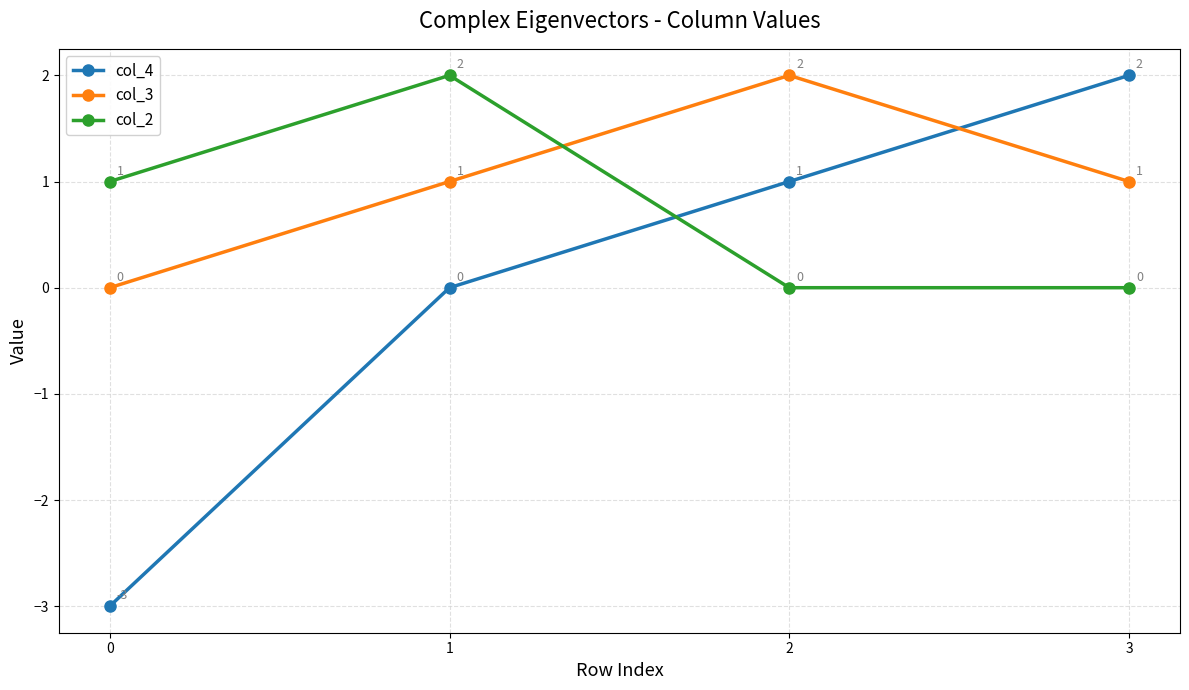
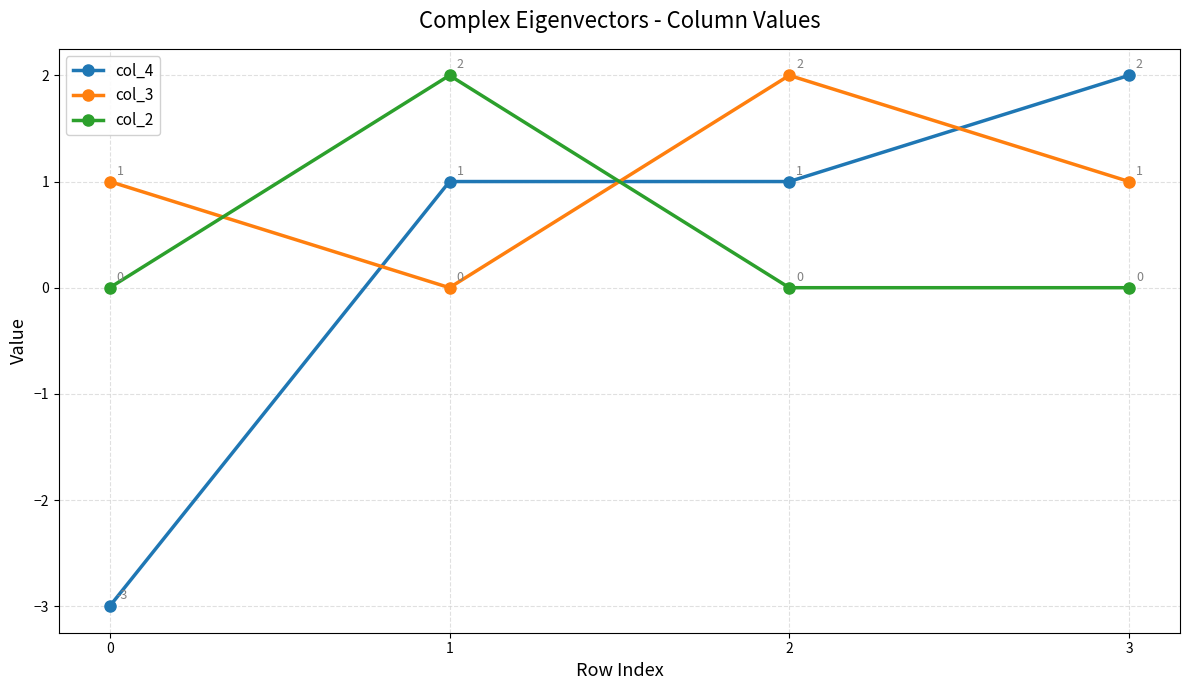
col_3, 0: 0 -> 1
col_2, 0: 1 -> 0
col_4, 1: 0 -> 1
col_3, 1: 1 -> 0
